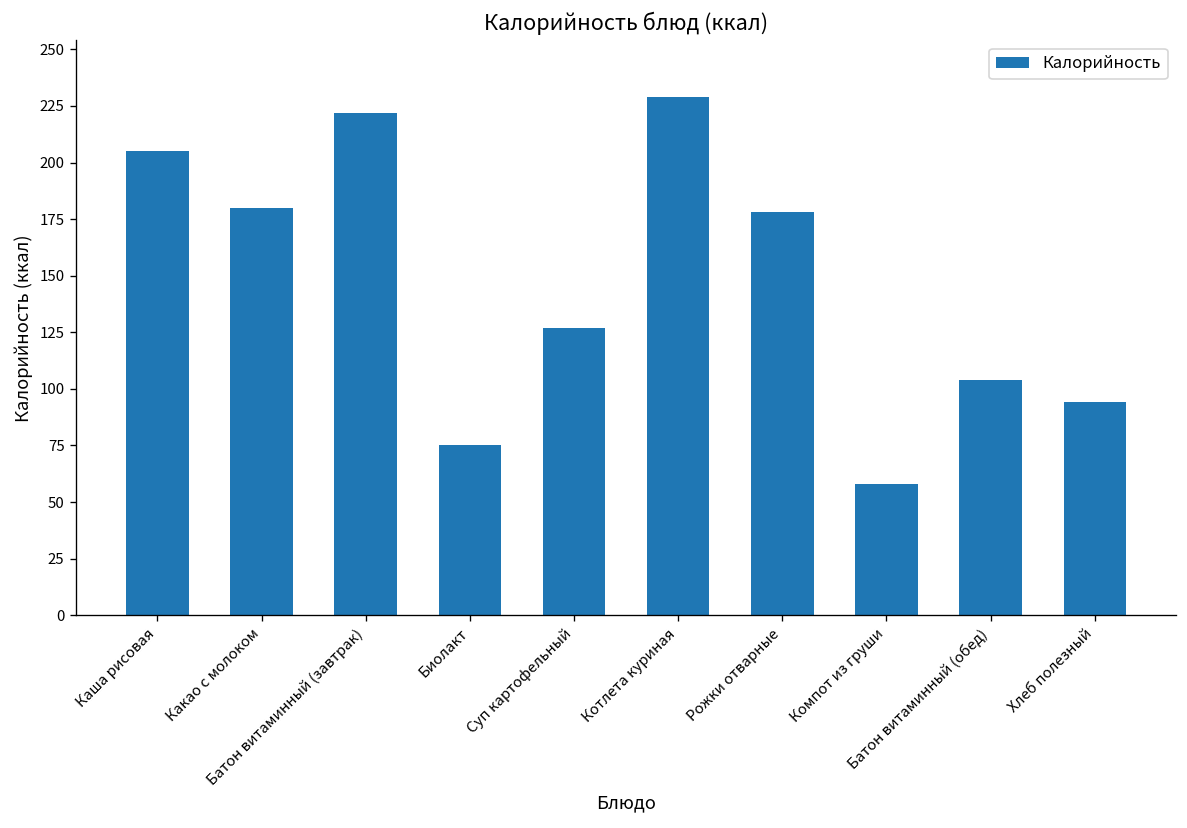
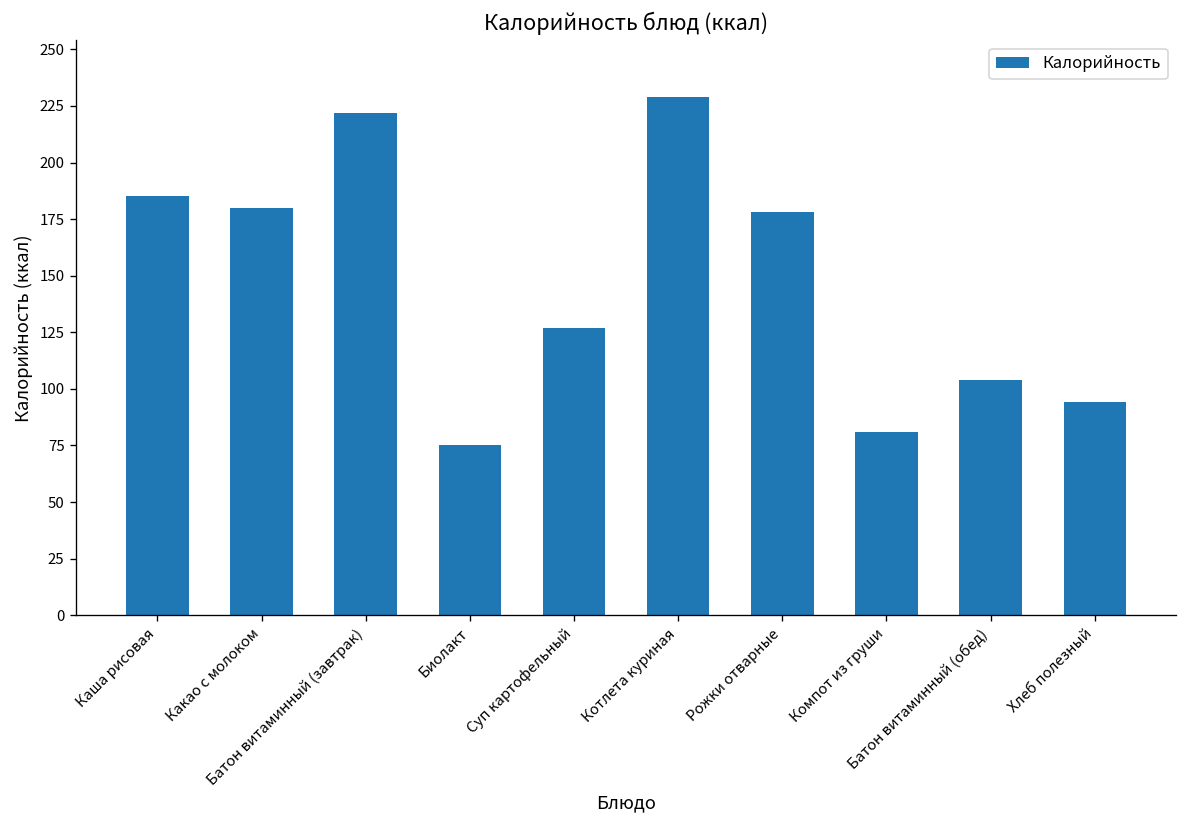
Каша рисовая: 205 -> 185
Компот из груши: 58 -> 81
